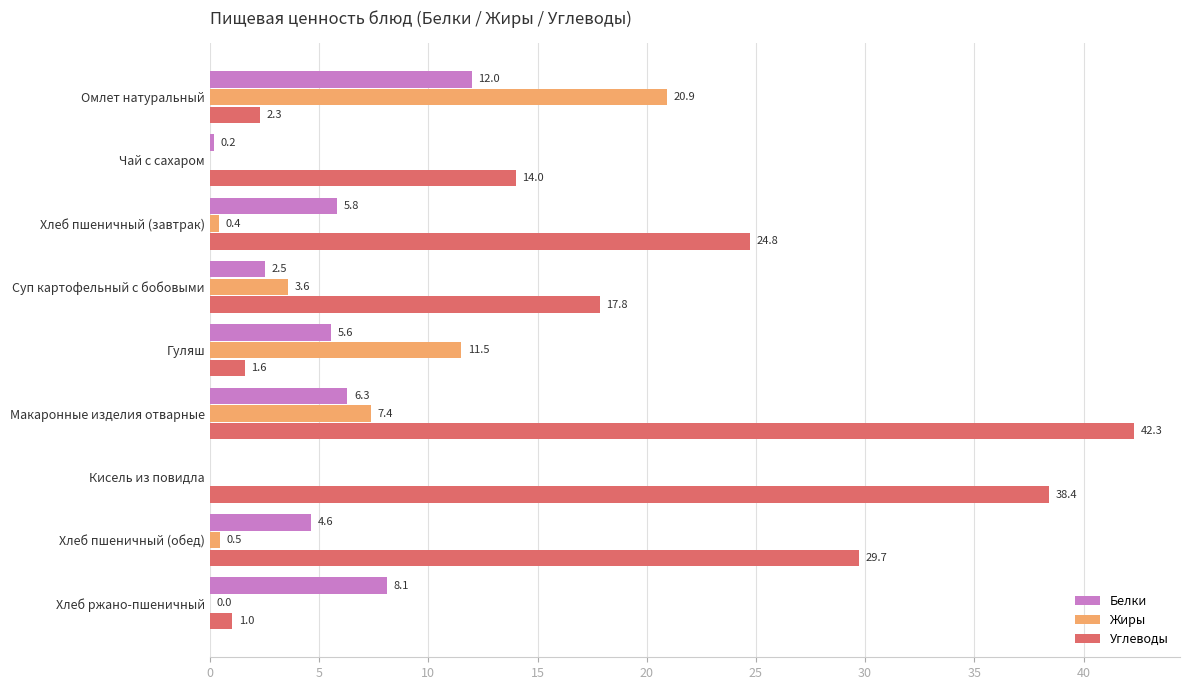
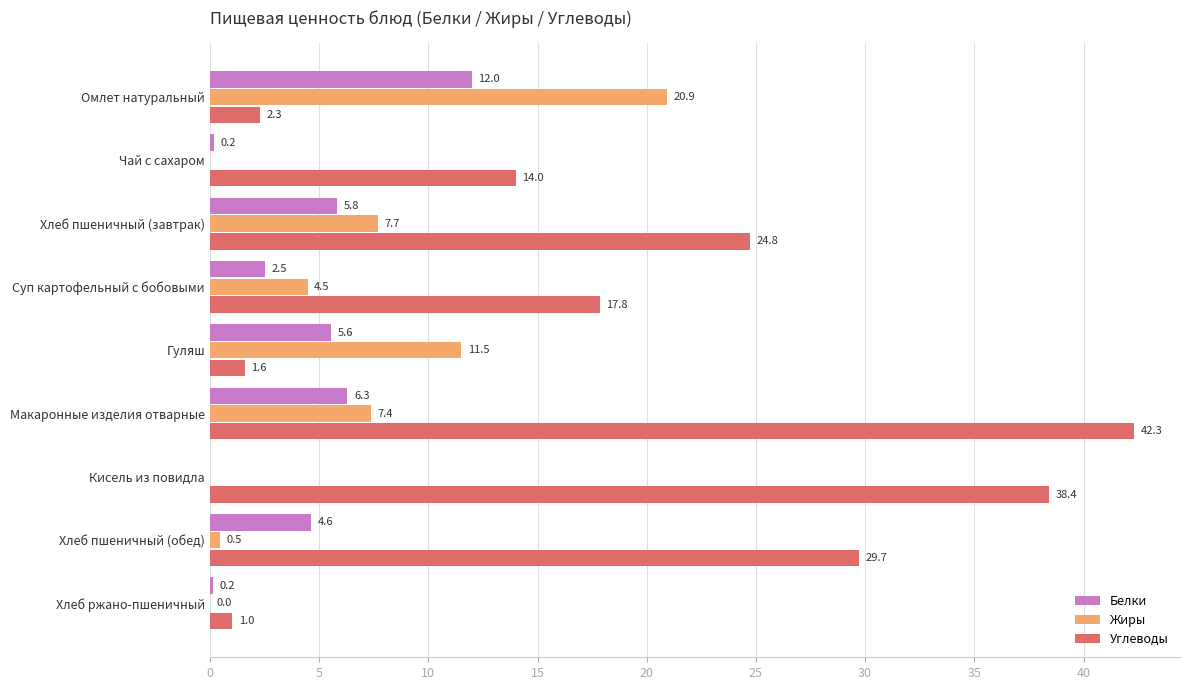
Жиры, Хлеб пшеничный (завтрак): 0.4 -> 7.7
Жиры, Суп картофельный с бобовыми: 3.6 -> 4.5
Белки, Хлеб ржано-пшеничный: 8.1 -> 0.2
